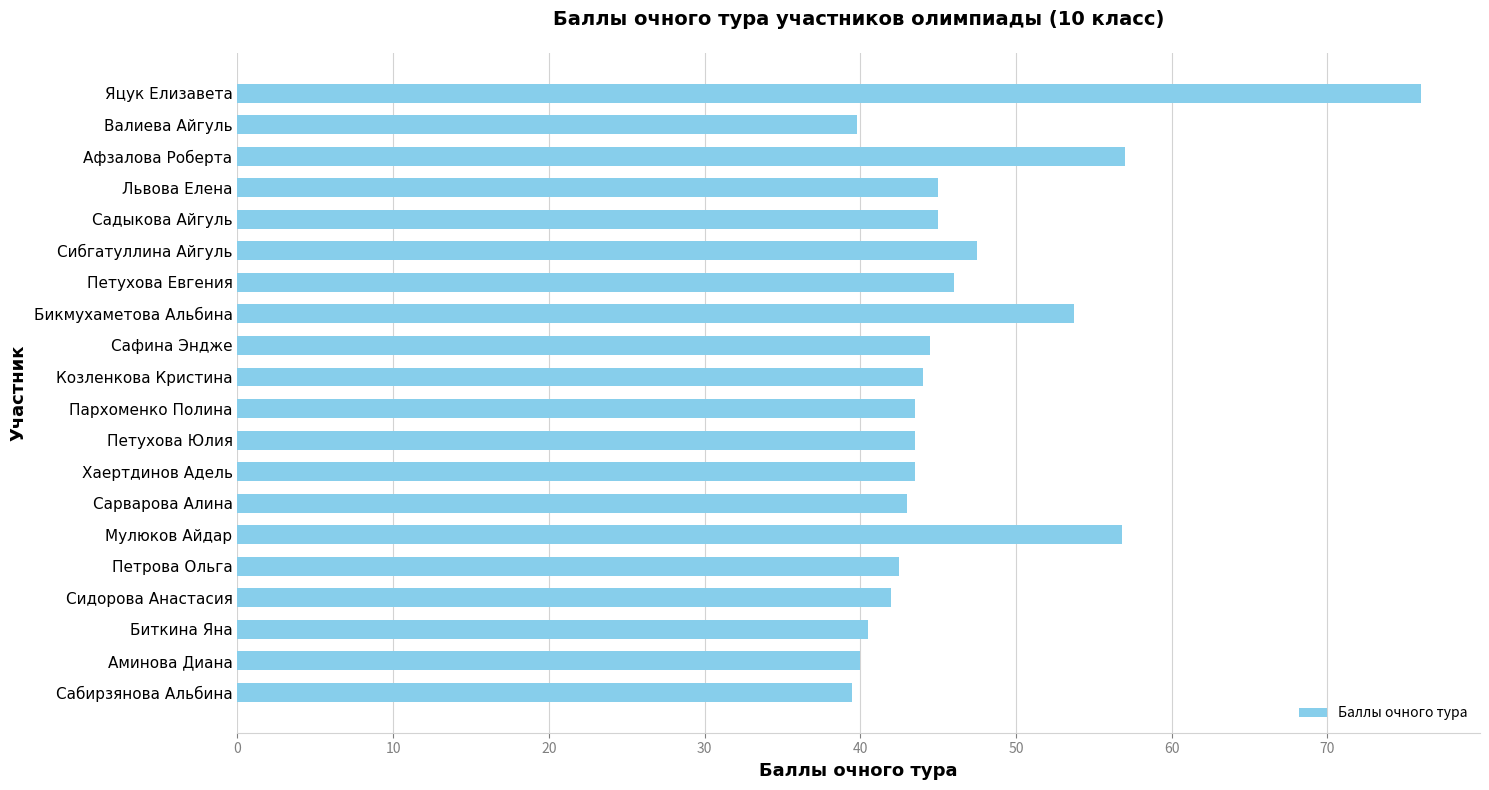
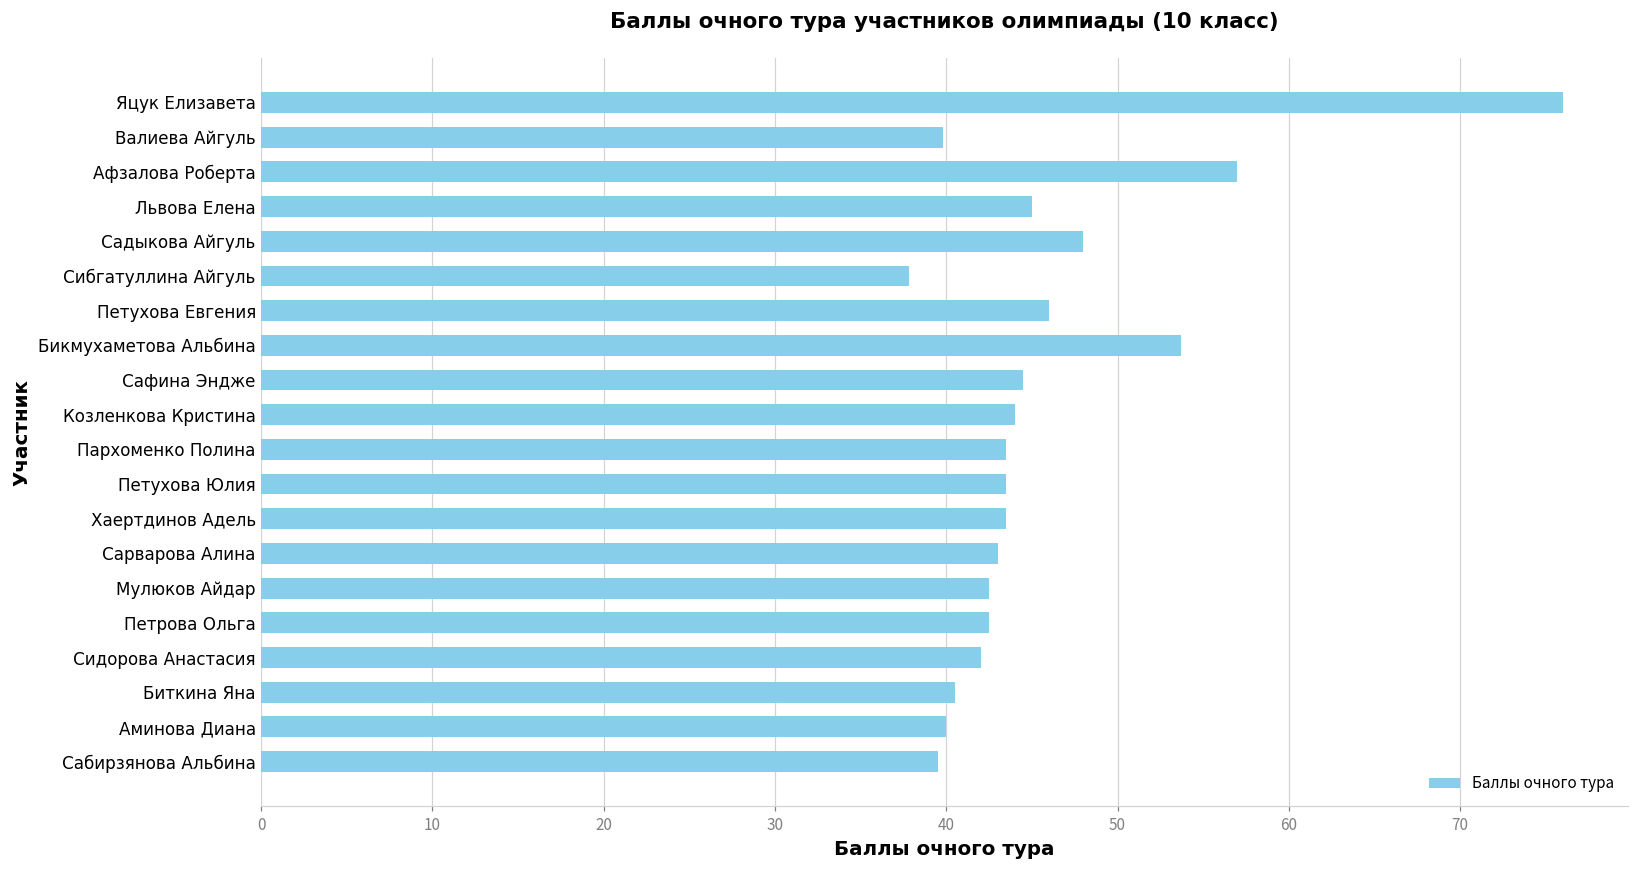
Садыкова Айгуль: 45 -> 48
Сибгатуллина Айгуль: 47.5 -> 37.8
Мулюков Айдар: 56.8 -> 42.5
